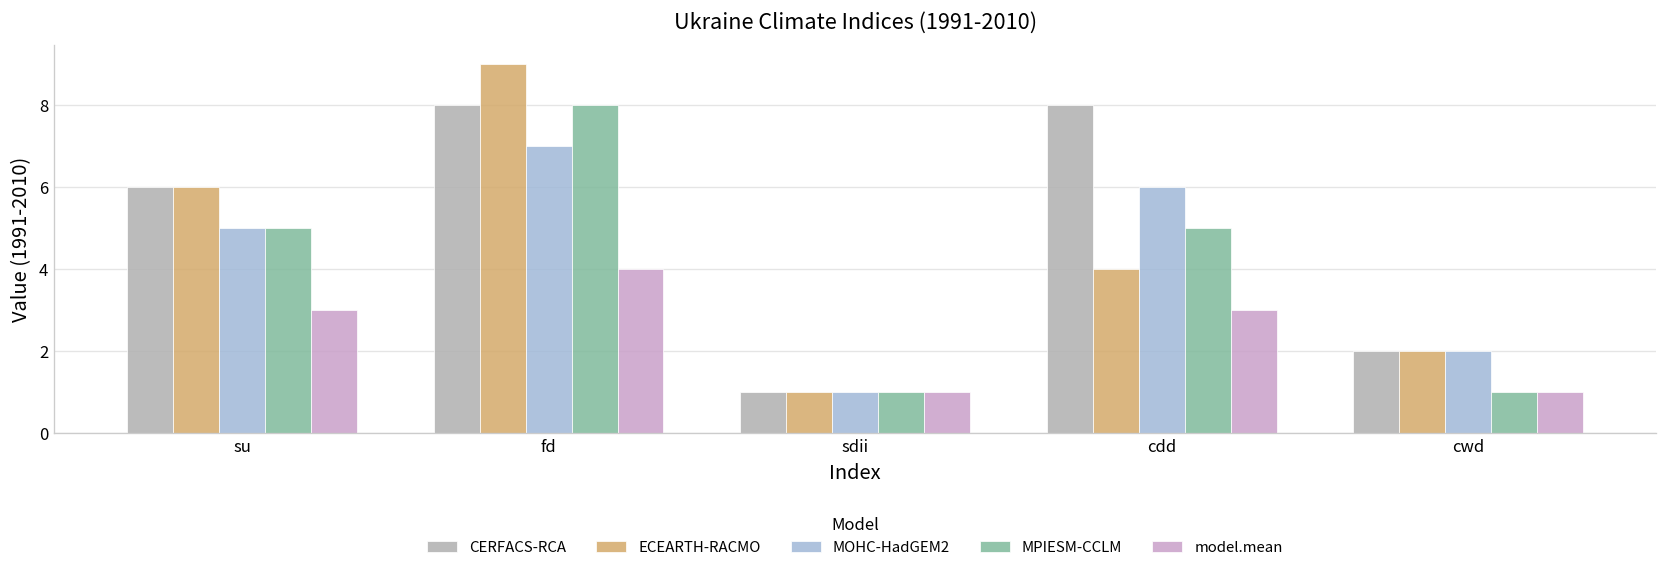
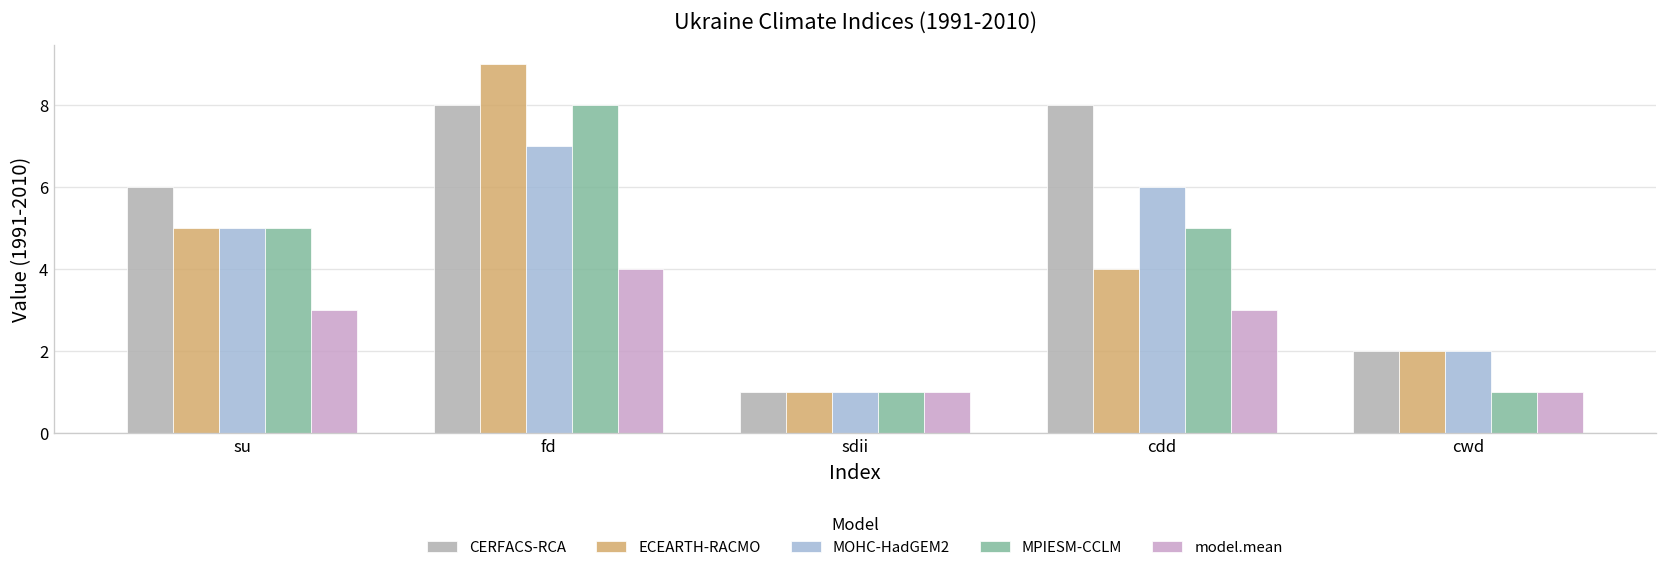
ECEARTH-RACMO, su: 6 -> 5
